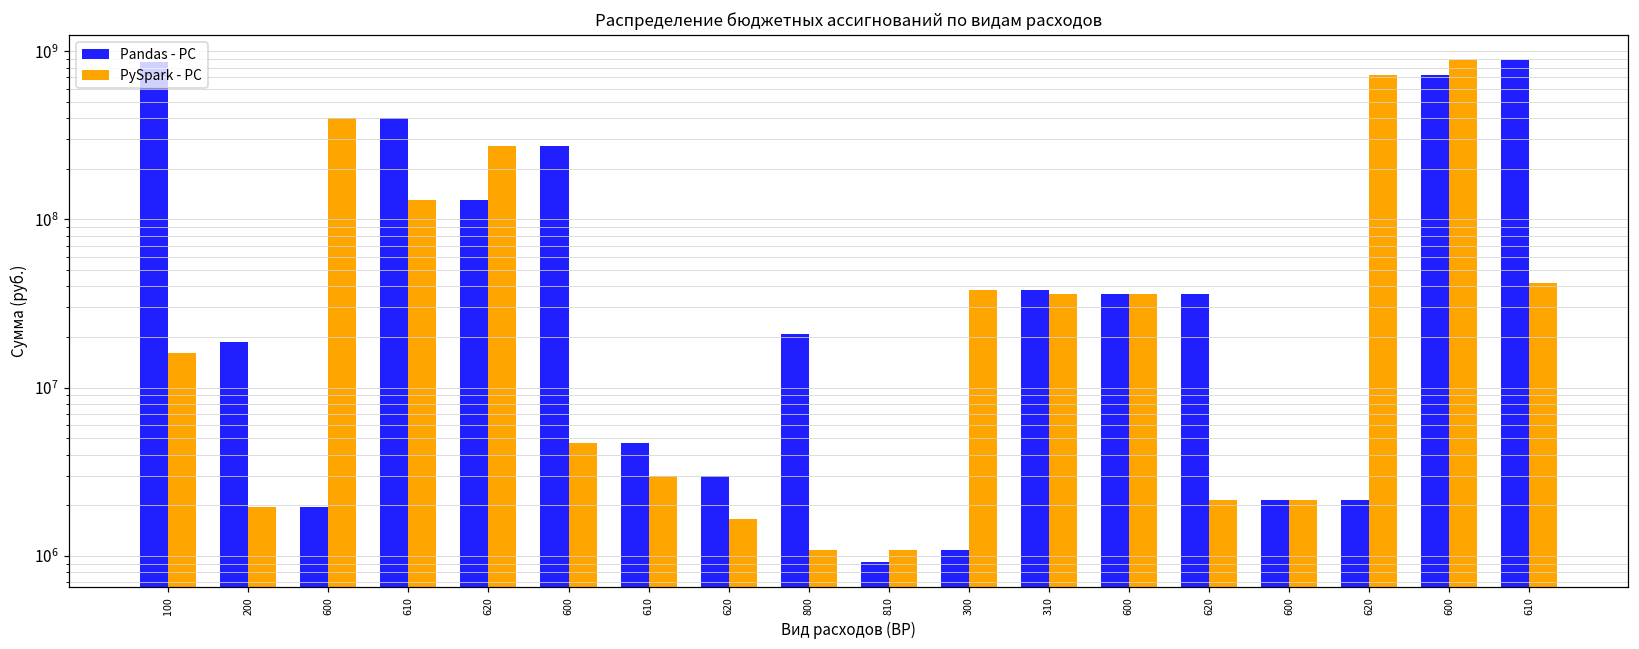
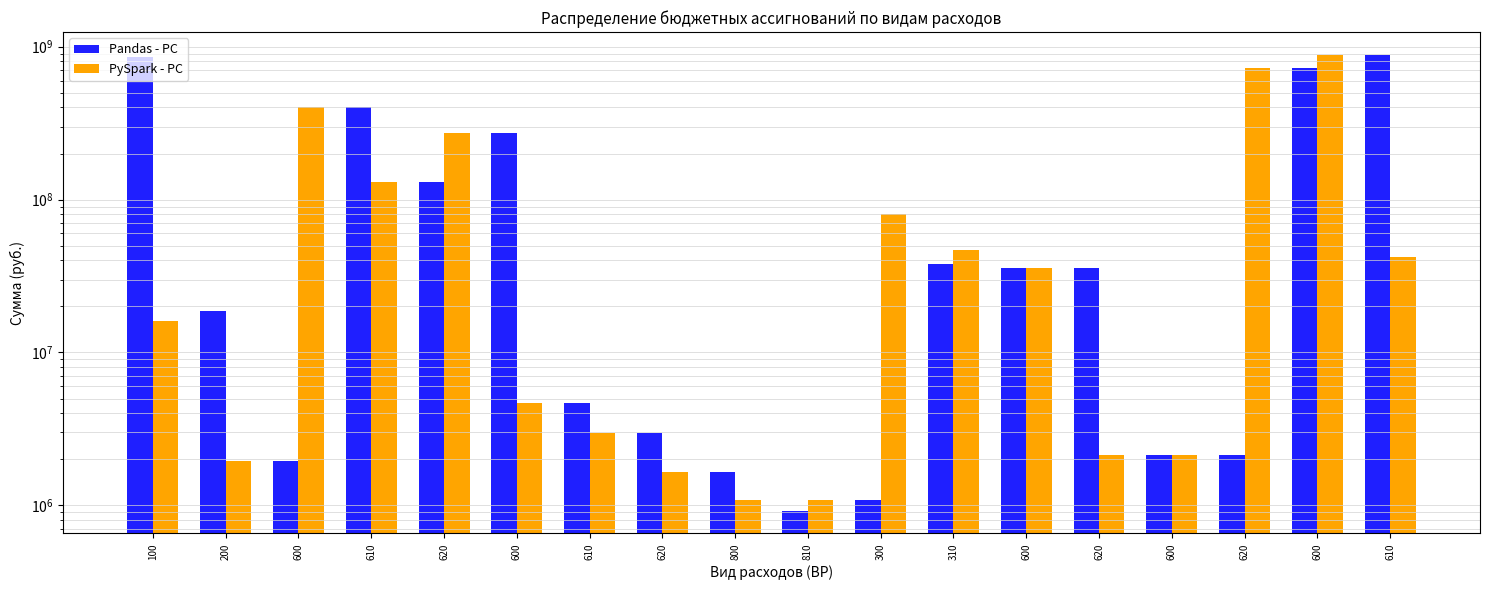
Pandas - PC, 800: 21000000 -> 1700000
PySpark - PC, 300: 38000000 -> 80000000
PySpark - PC, 310: 36000000 -> 47000000
